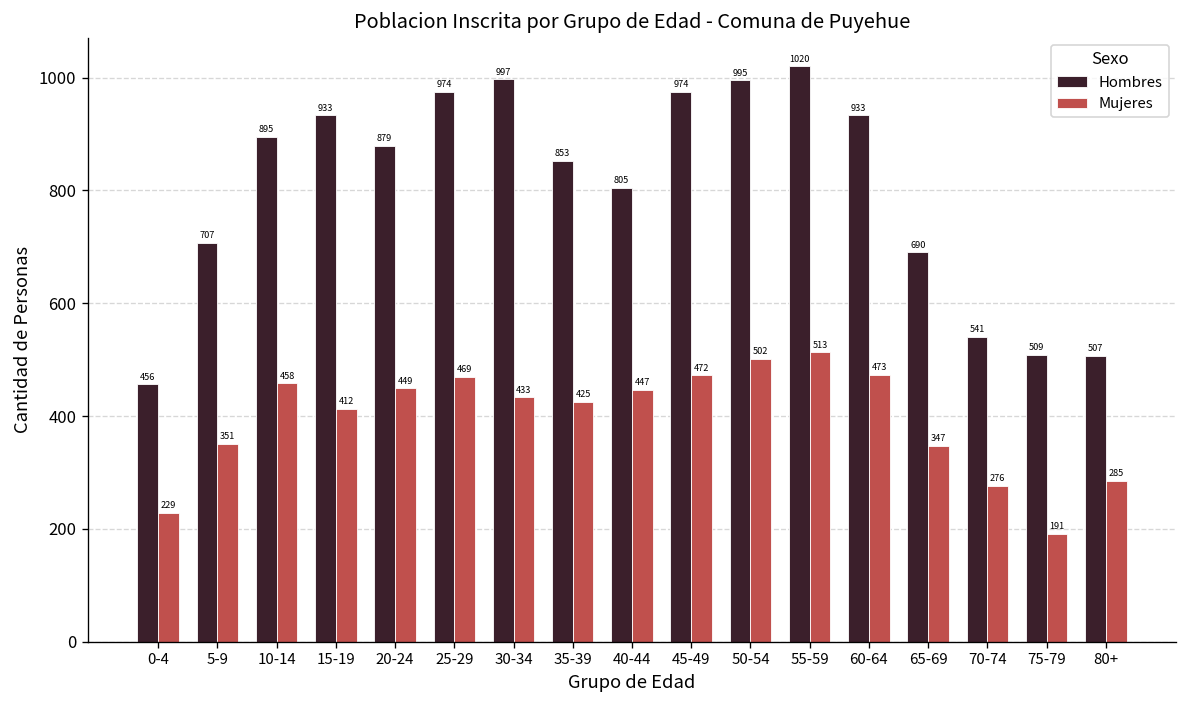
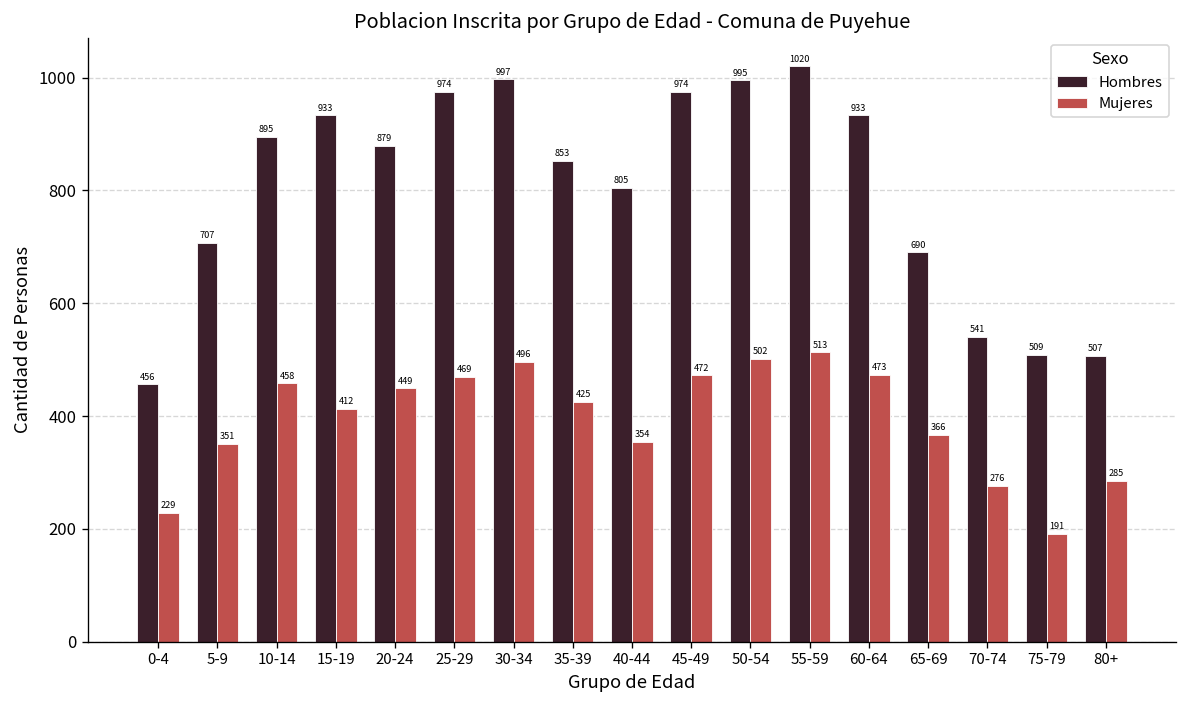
Mujeres, 30-34: 433 -> 496
Mujeres, 40-44: 447 -> 354
Mujeres, 65-69: 347 -> 366
